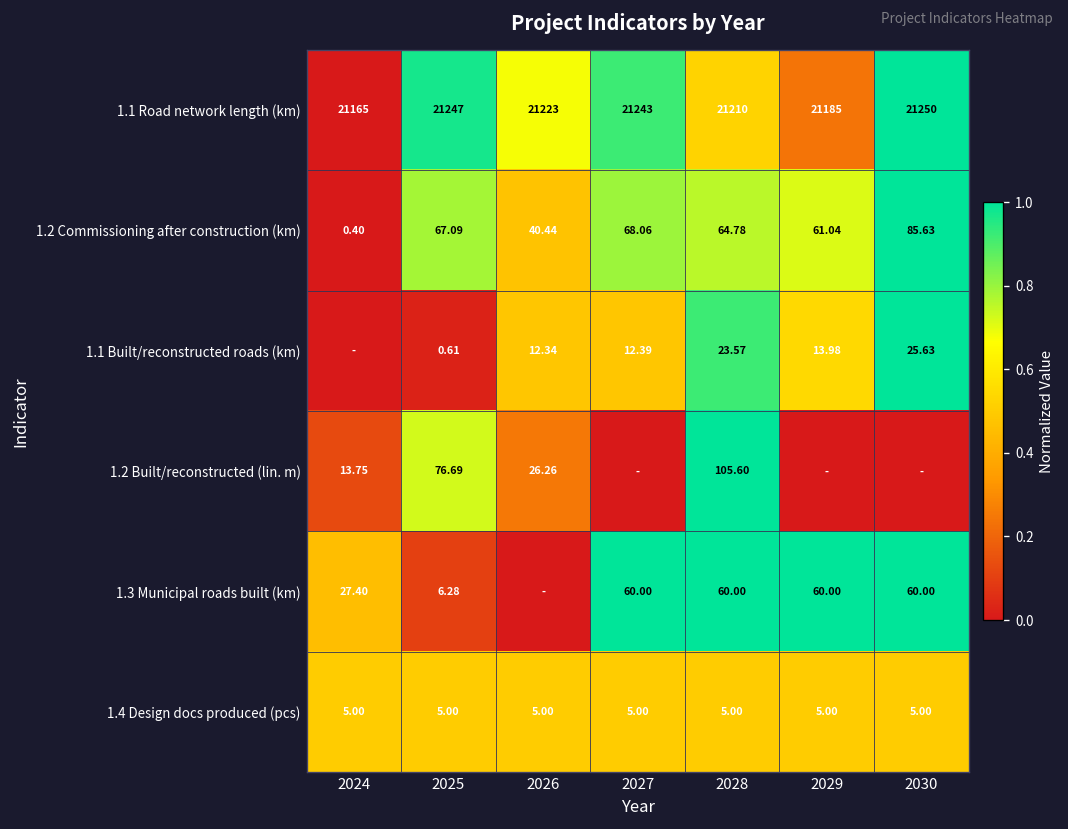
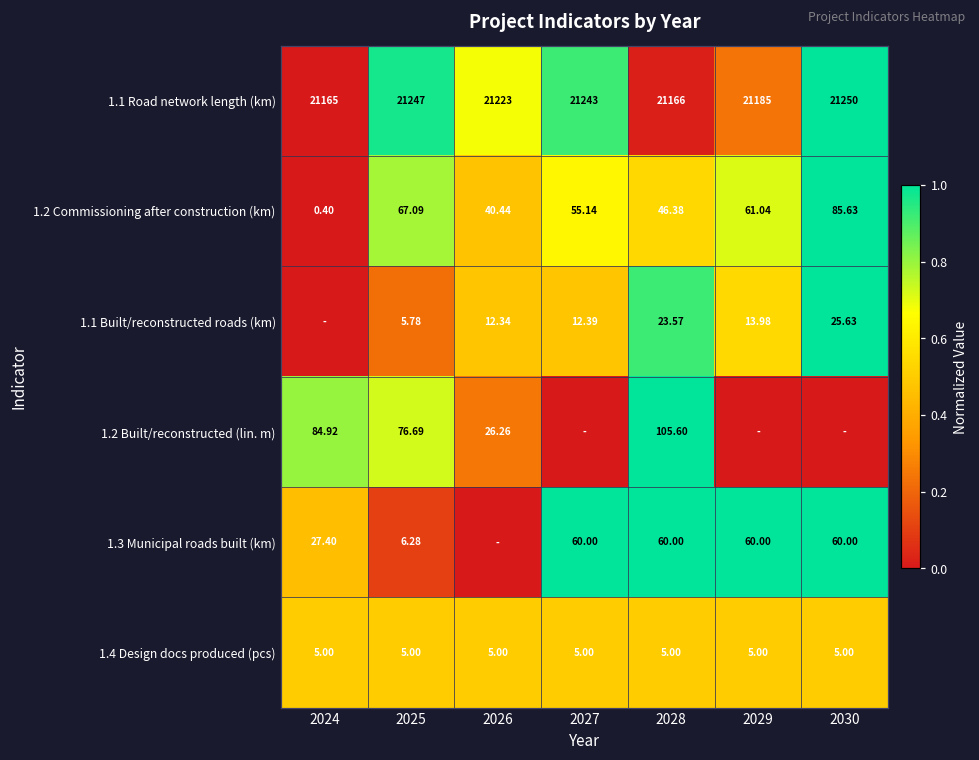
1.1 Road network length (km), 2028: 21210 -> 21166
1.2 Commissioning after construction (km), 2027: 68.06 -> 55.14
1.2 Commissioning after construction (km), 2028: 64.78 -> 46.38
1.1 Built/reconstructed roads (km), 2025: 0.61 -> 5.78
1.2 Built/reconstructed (lin. m), 2024: 13.75 -> 84.92
